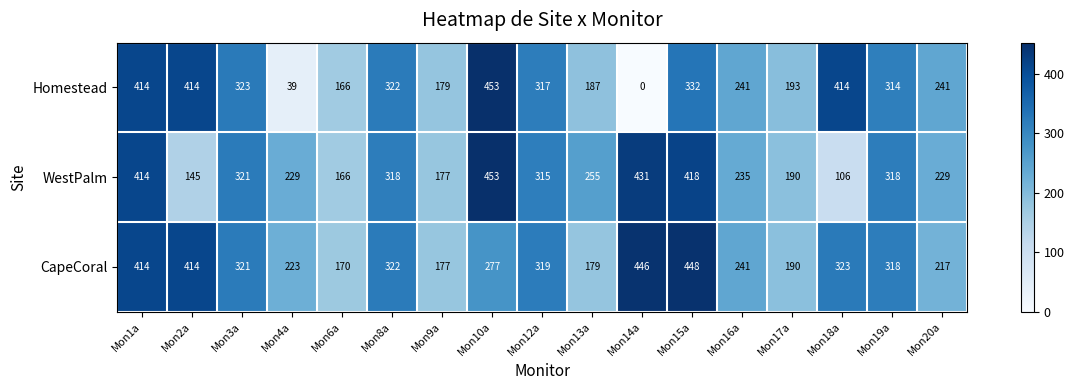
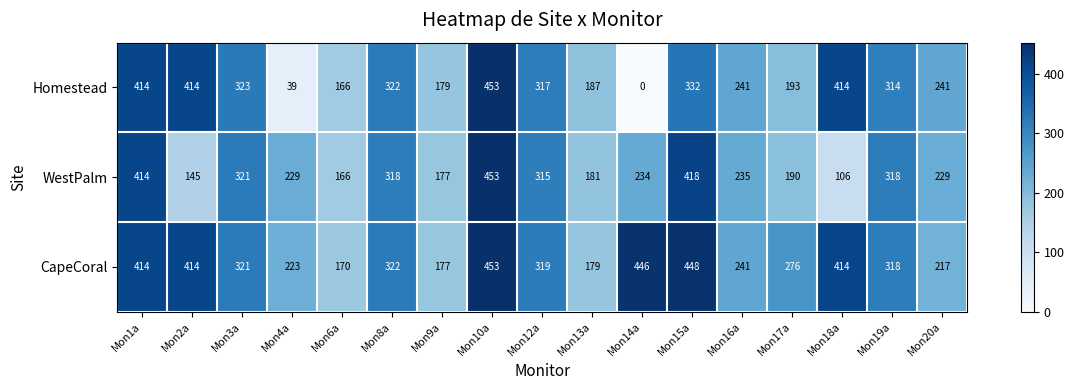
WestPalm, Mon13a: 255 -> 181
WestPalm, Mon14a: 431 -> 234
CapeCoral, Mon10a: 277 -> 453
CapeCoral, Mon17a: 190 -> 276
CapeCoral, Mon18a: 323 -> 414
